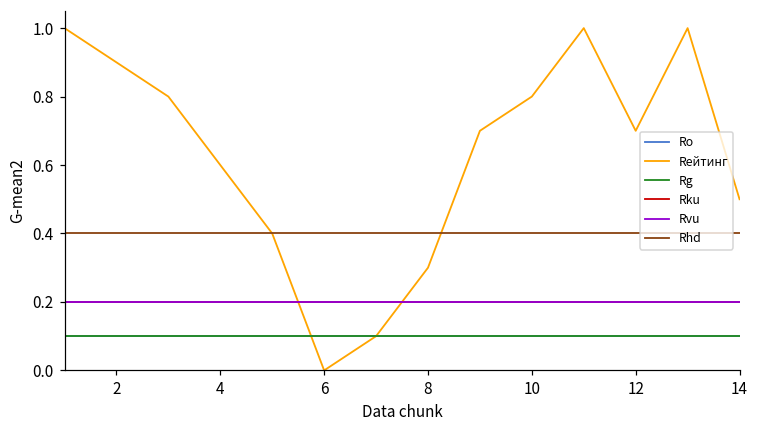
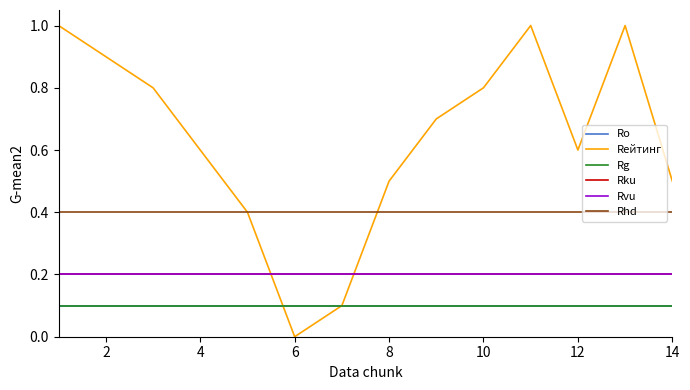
Rейтинг, 8: 0.3 -> 0.5
Rейтинг, 12: 0.7 -> 0.6
